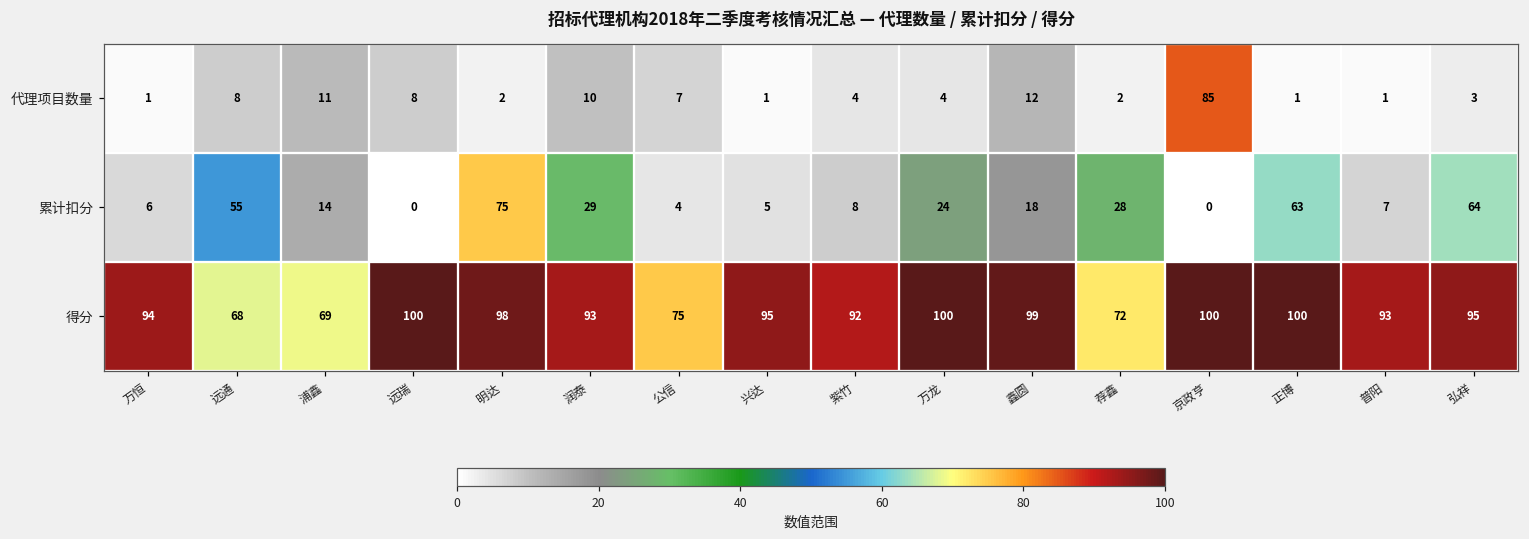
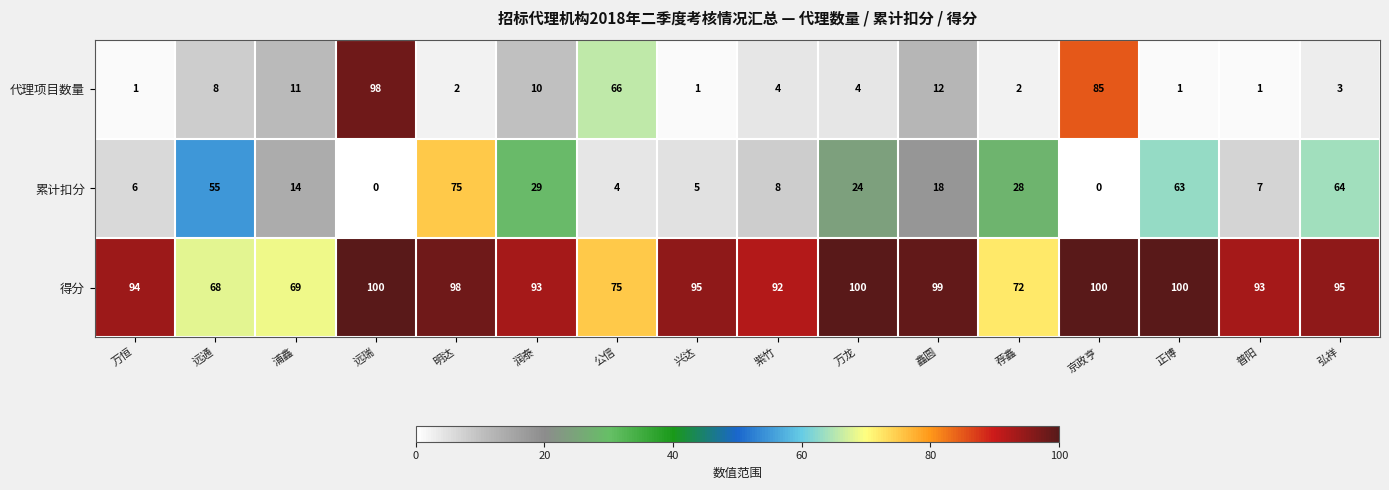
代理项目数量, 远瑞: 8 -> 98
代理项目数量, 公信: 7 -> 66
